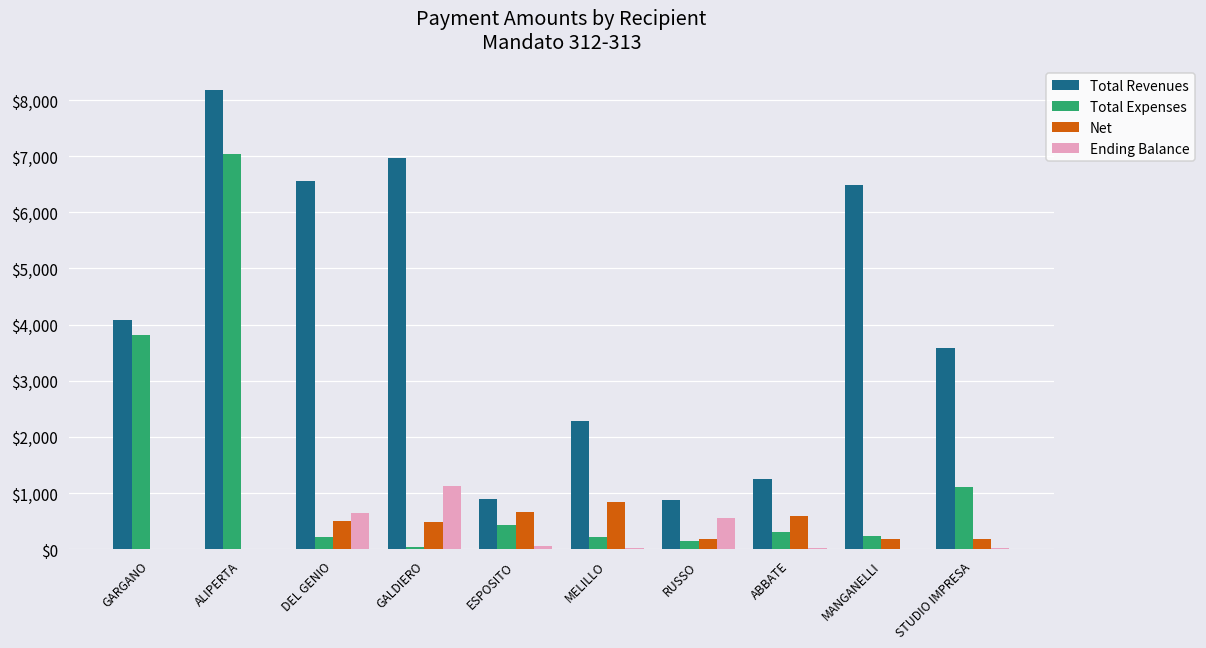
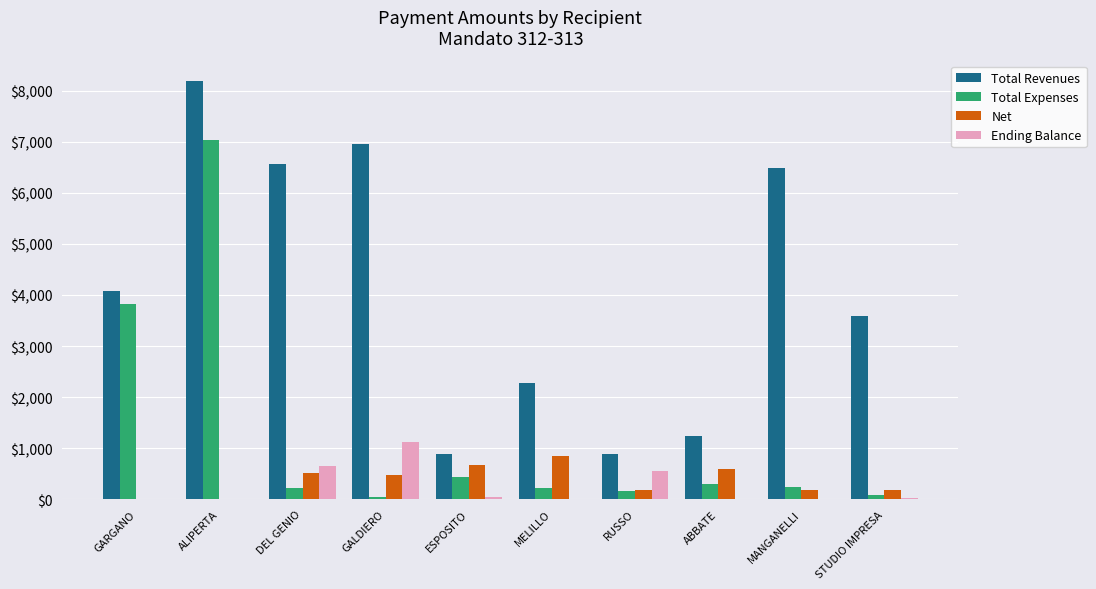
Total Expenses, STUDIO IMPRESA: $1,100 -> $100
